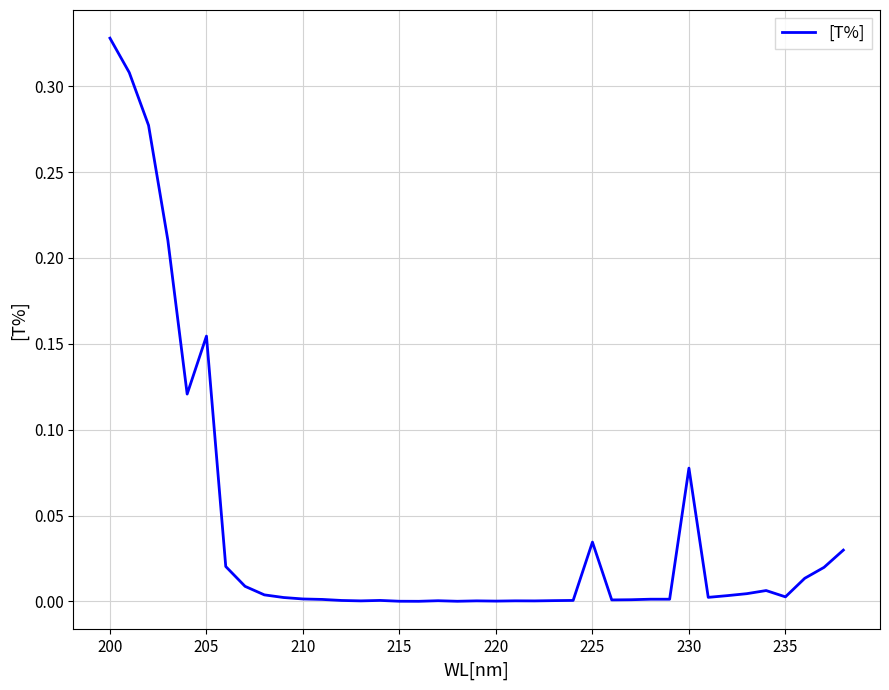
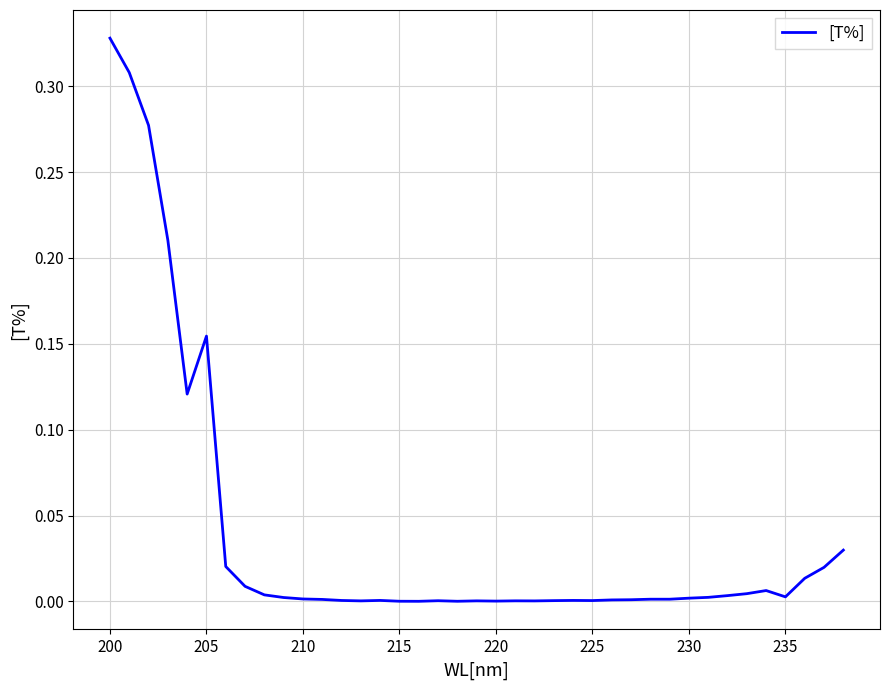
225: 0.035 -> 0.000
230: 0.078 -> 0.002
